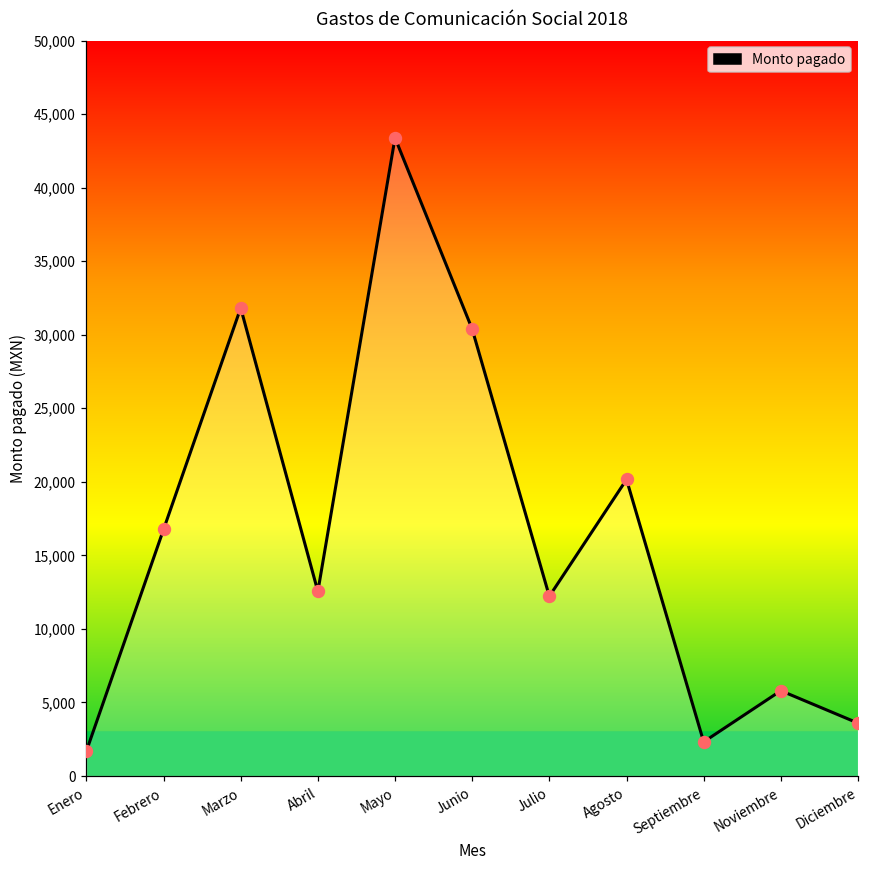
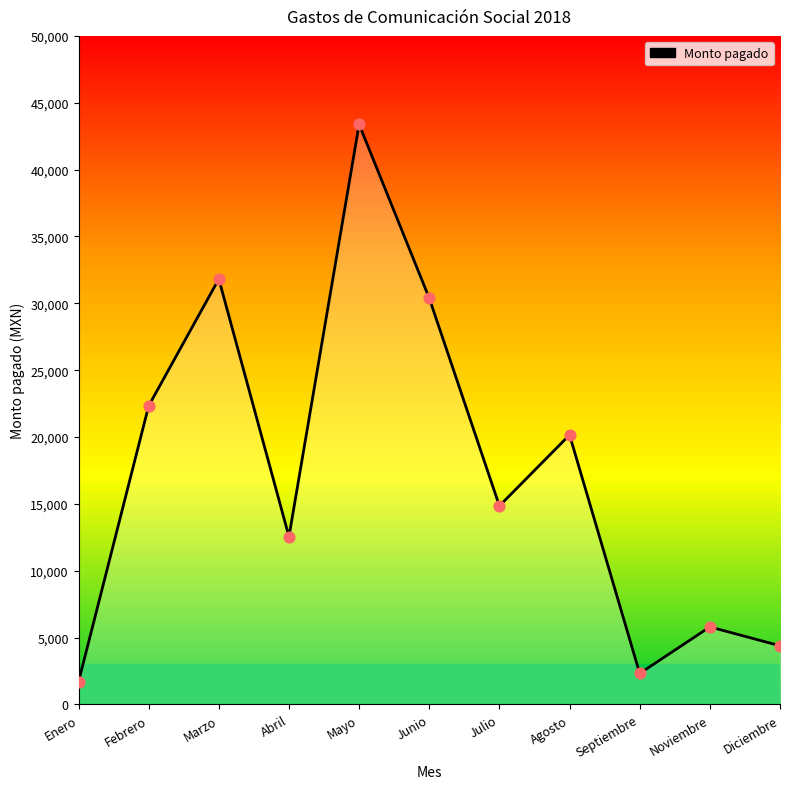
Febrero: 16,800 -> 22,300
Julio: 12,200 -> 14,800
Diciembre: 3,600 -> 4,400
